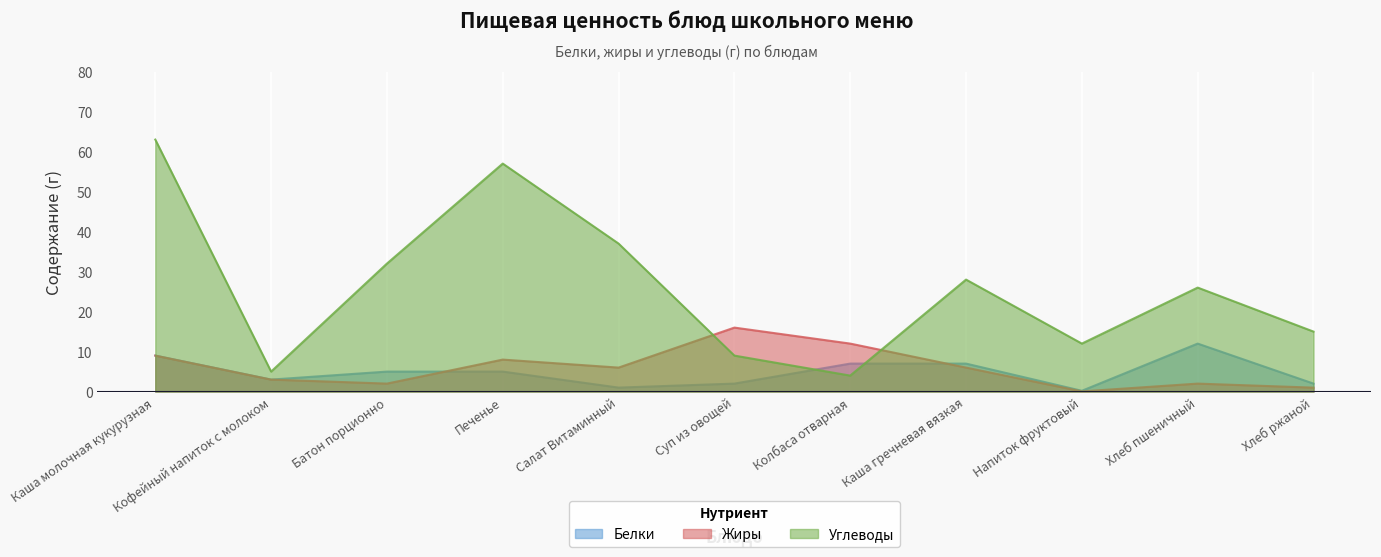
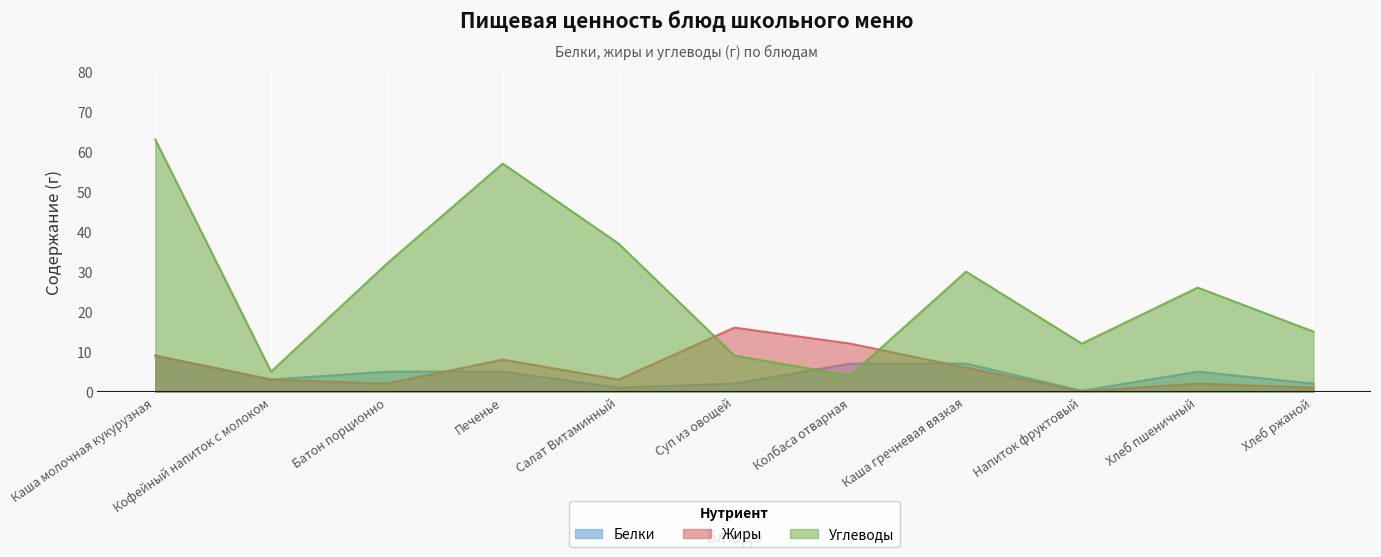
Жиры, Салат Витаминный: 6 -> 3
Углеводы, Каша гречневая вязкая: 28 -> 30
Белки, Хлеб пшеничный: 12 -> 5
